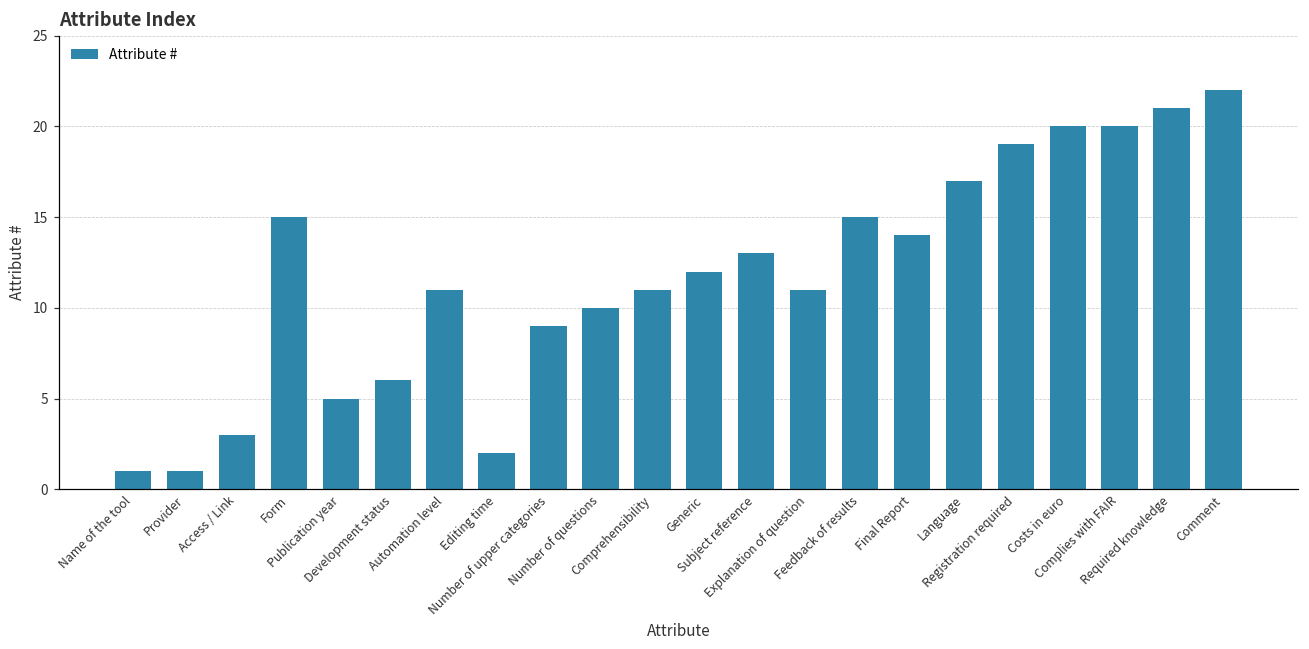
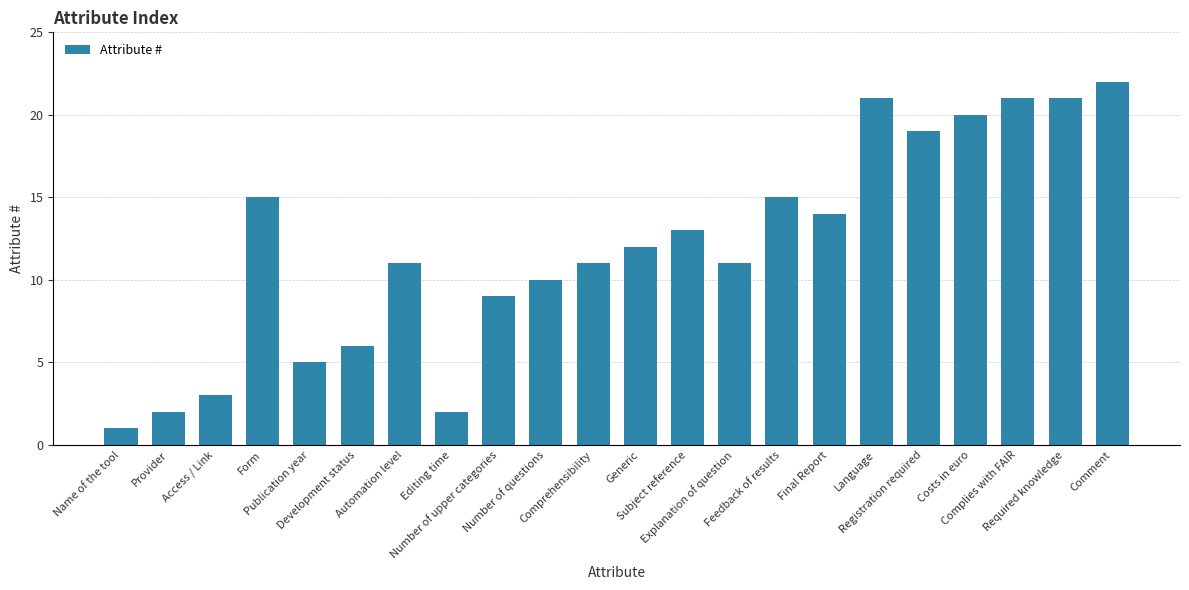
Provider: 1 -> 2
Language: 17 -> 21
Complies with FAIR: 20 -> 21
